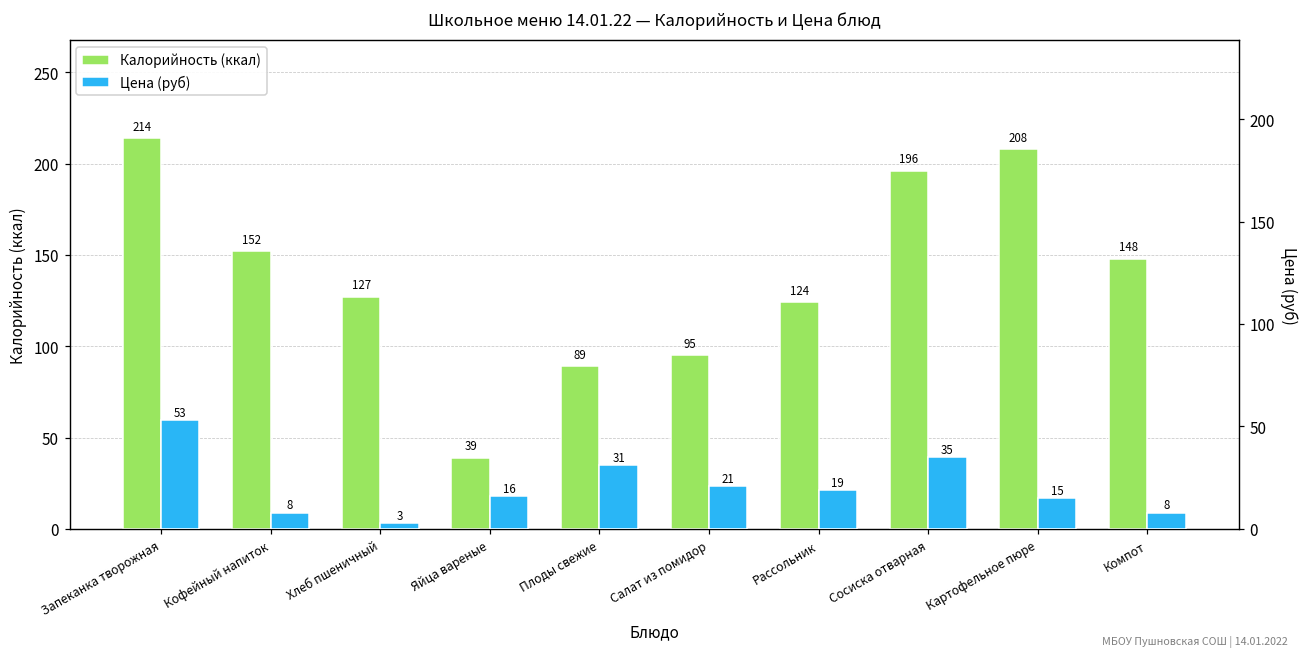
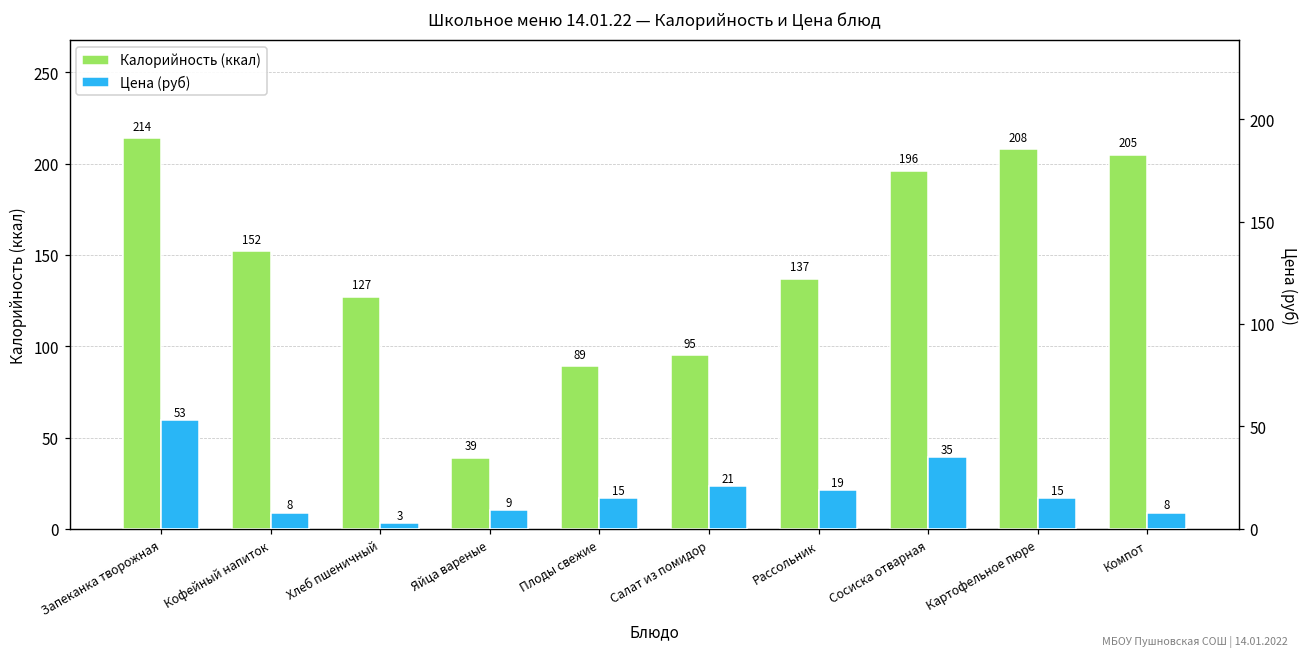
Калорийность (ккал), Рассольник: 124 -> 137
Калорийность (ккал), Компот: 148 -> 205
Цена (руб), Яйца вареные: 16 -> 9
Цена (руб), Плоды свежие: 31 -> 15
